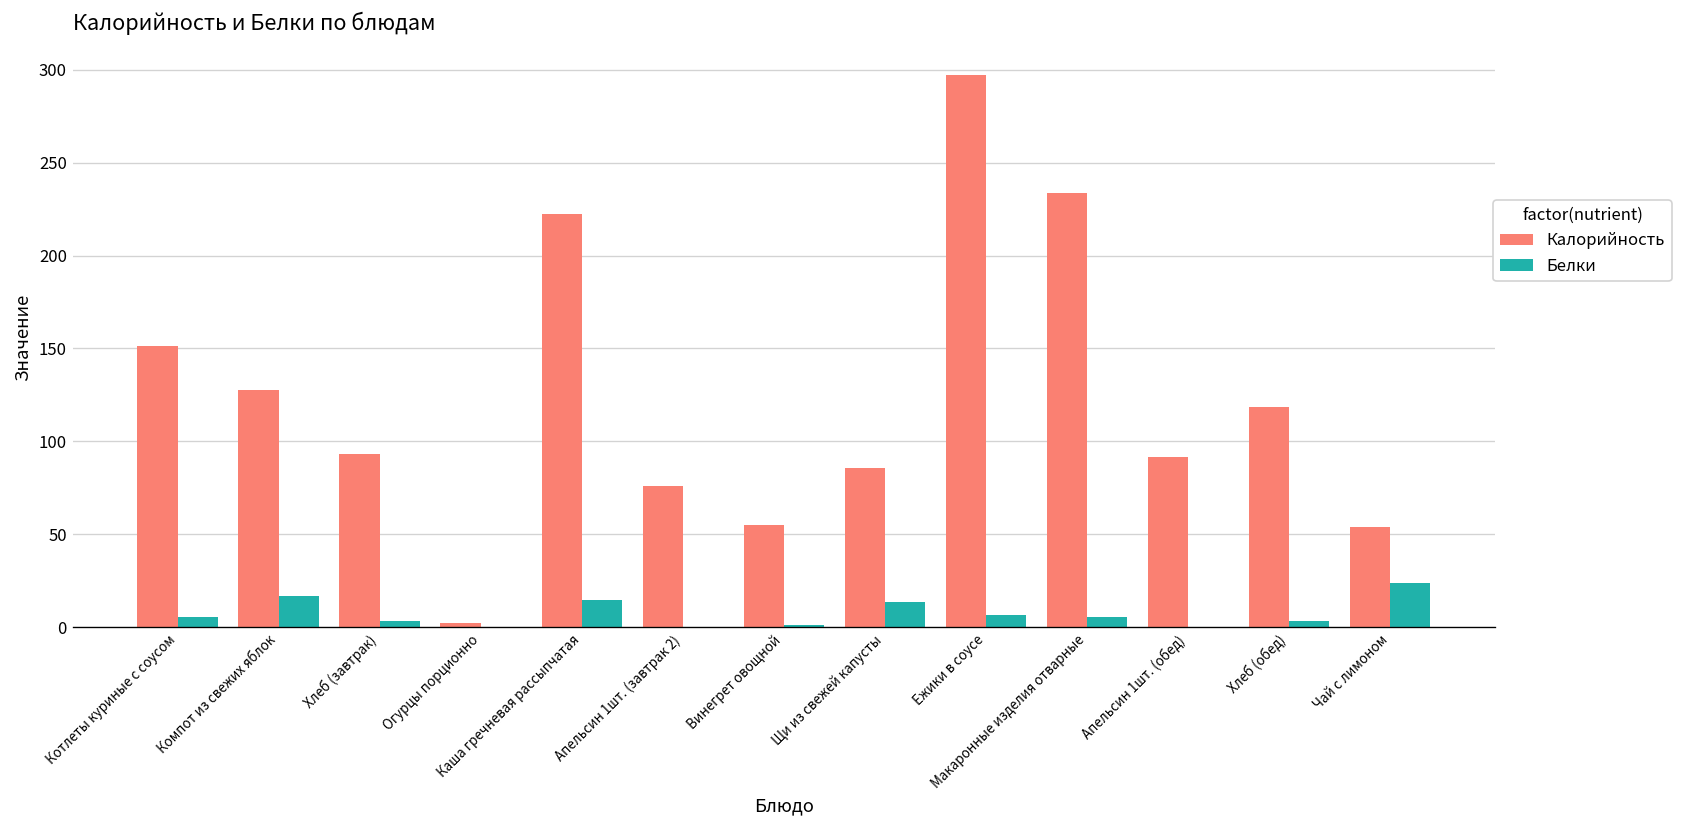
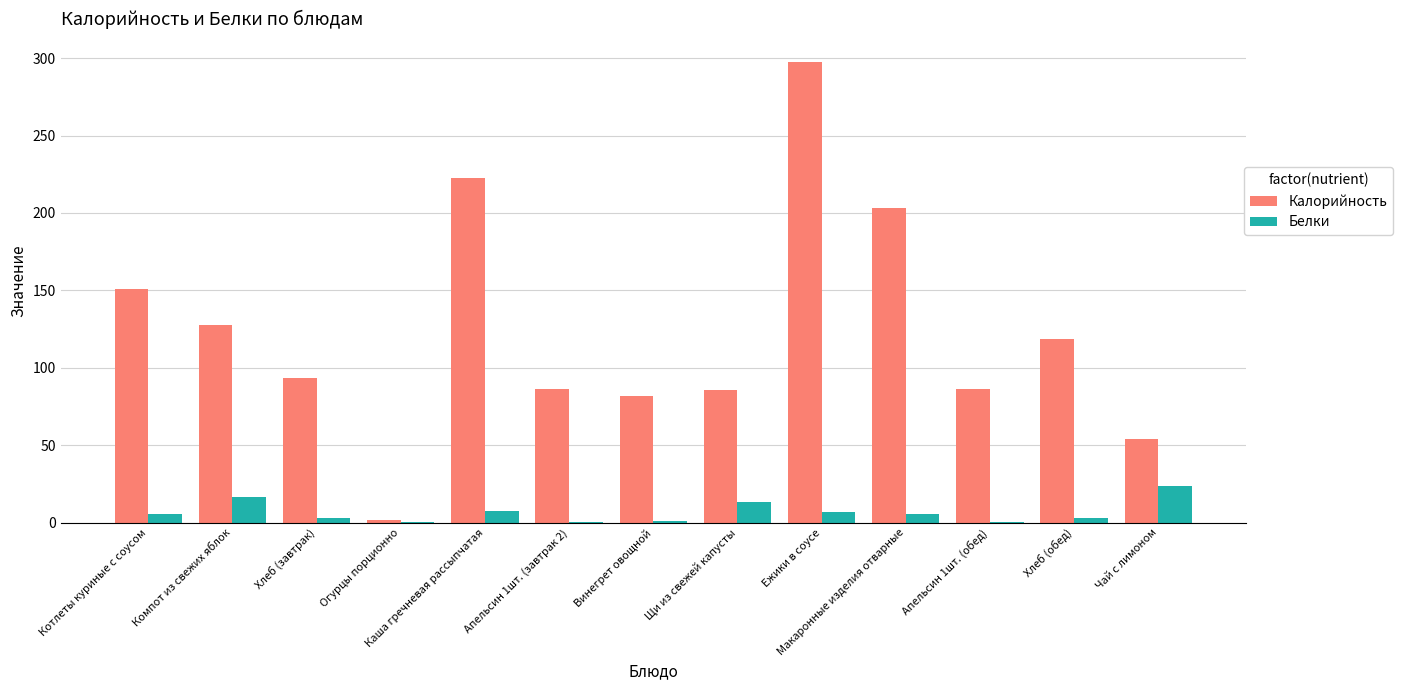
Белки, Каша гречневая рассыпчатая: 15 -> 8
Калорийность, Апельсин 1шт. (завтрак 2): 76 -> 86
Калорийность, Винегрет овощной: 55 -> 82
Калорийность, Макаронные изделия отварные: 233 -> 203
Калорийность, Апельсин 1шт. (обед): 92 -> 86
